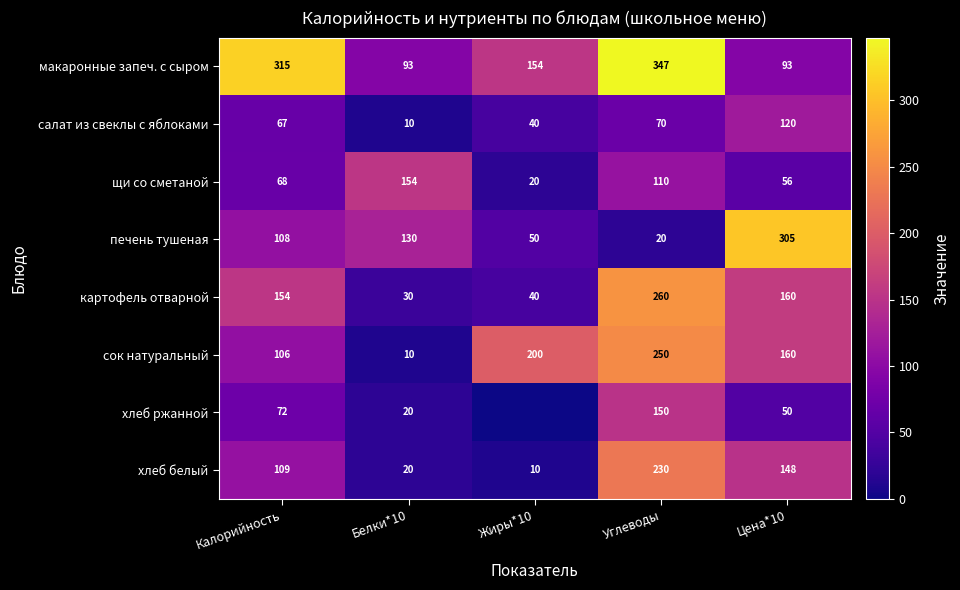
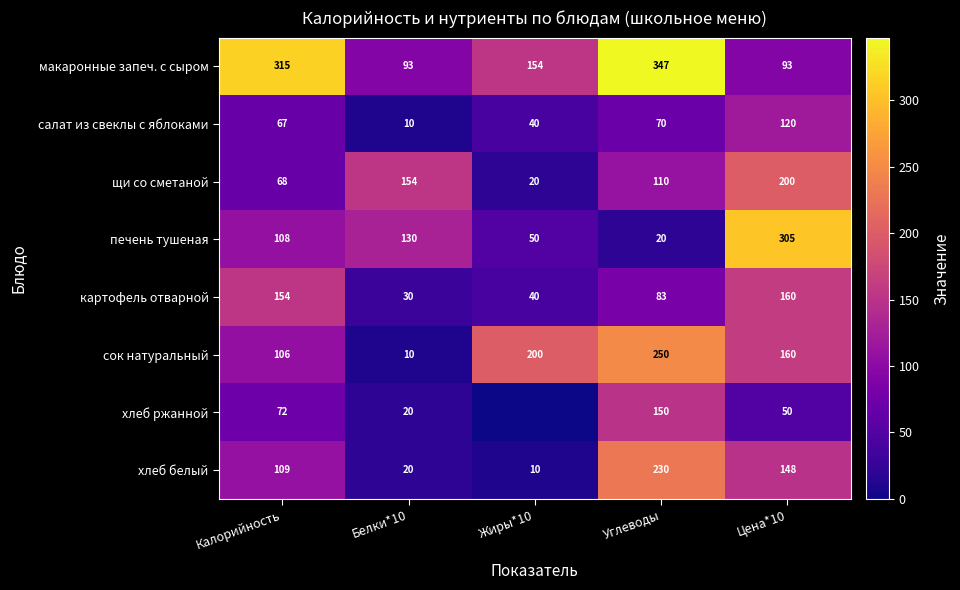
щи со сметаной, Цена*10: 56 -> 200
картофель отварной, Углеводы: 260 -> 83
